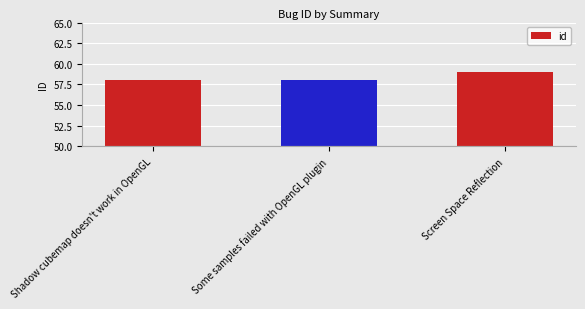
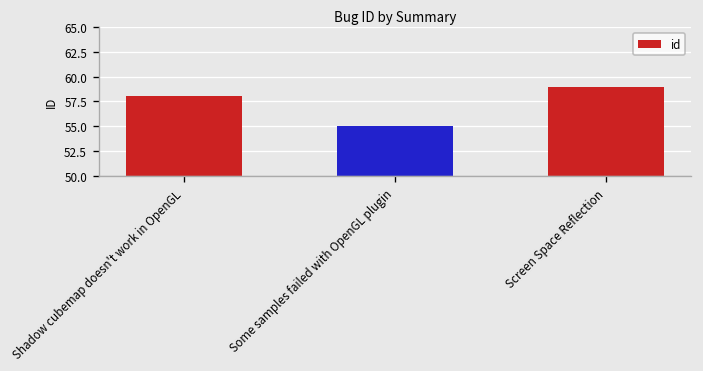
Some samples failed with OpenGL plugin: 58 -> 55
